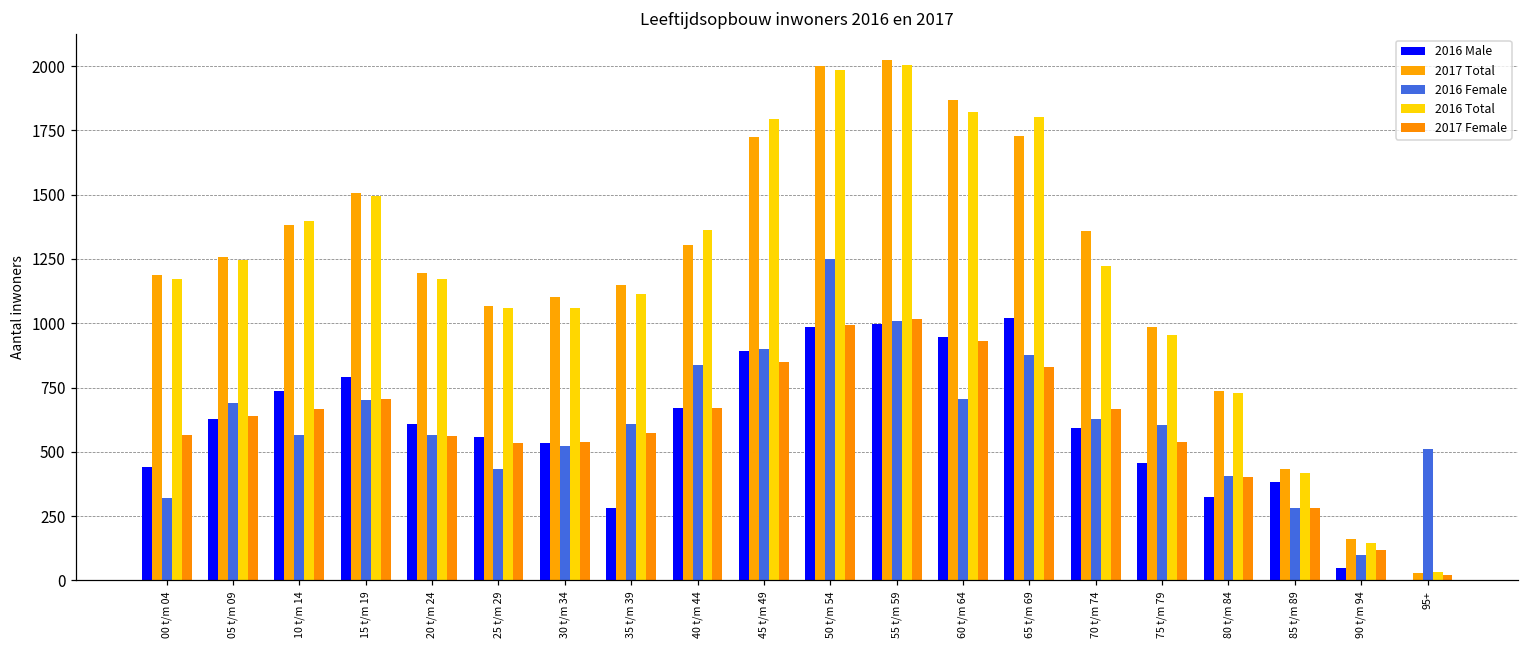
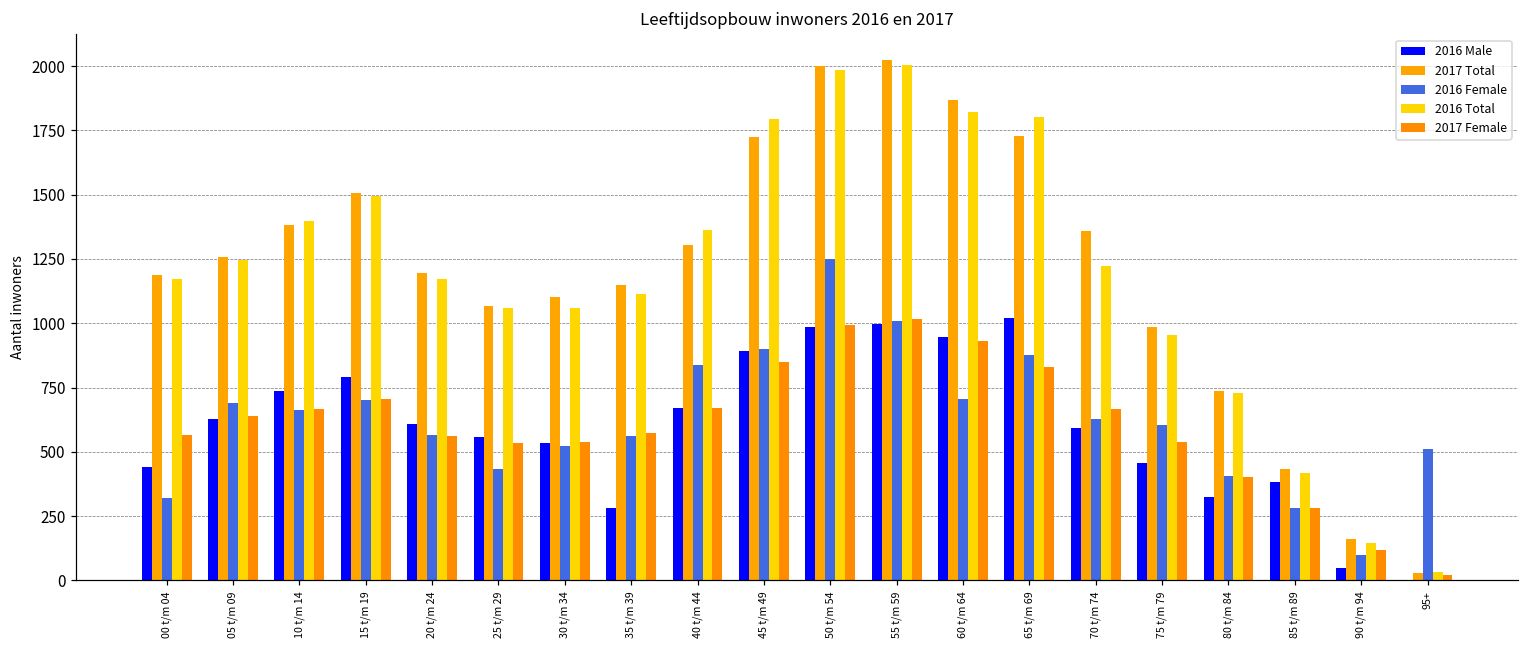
2016 Female, 10 t/m 14: 570 -> 660
2016 Female, 35 t/m 39: 610 -> 560
